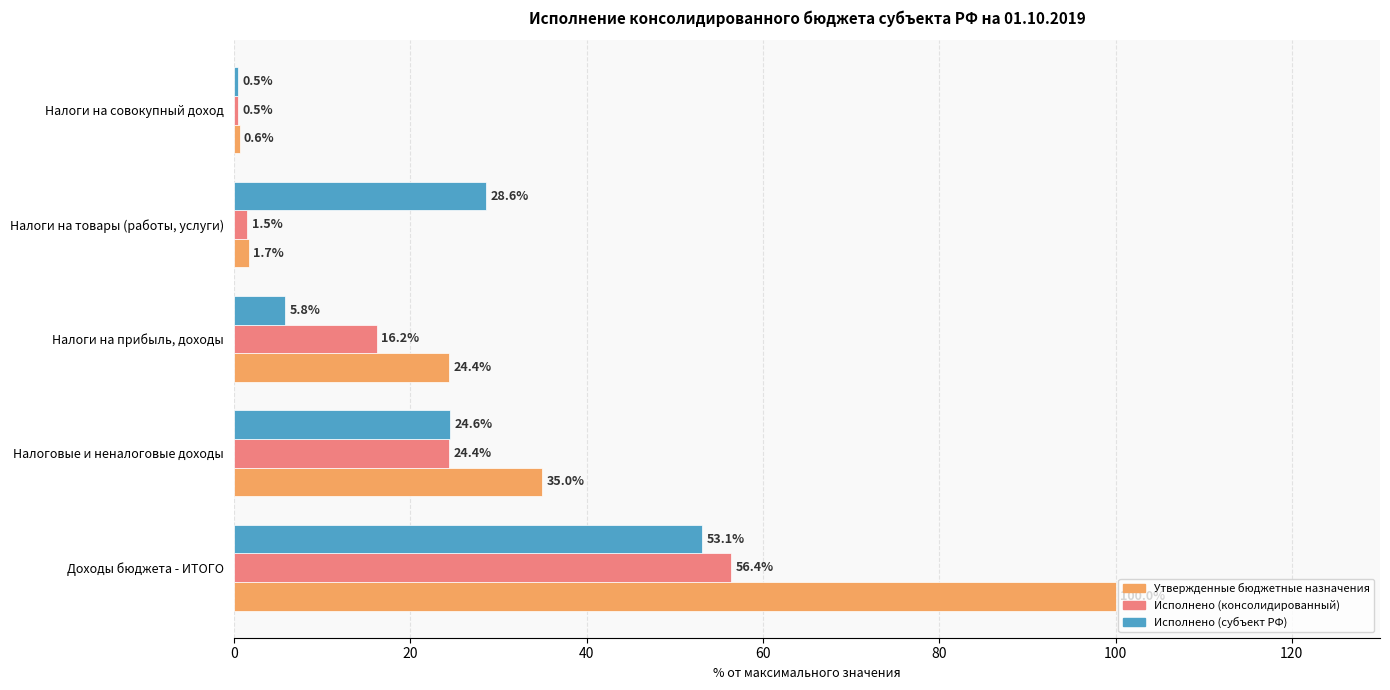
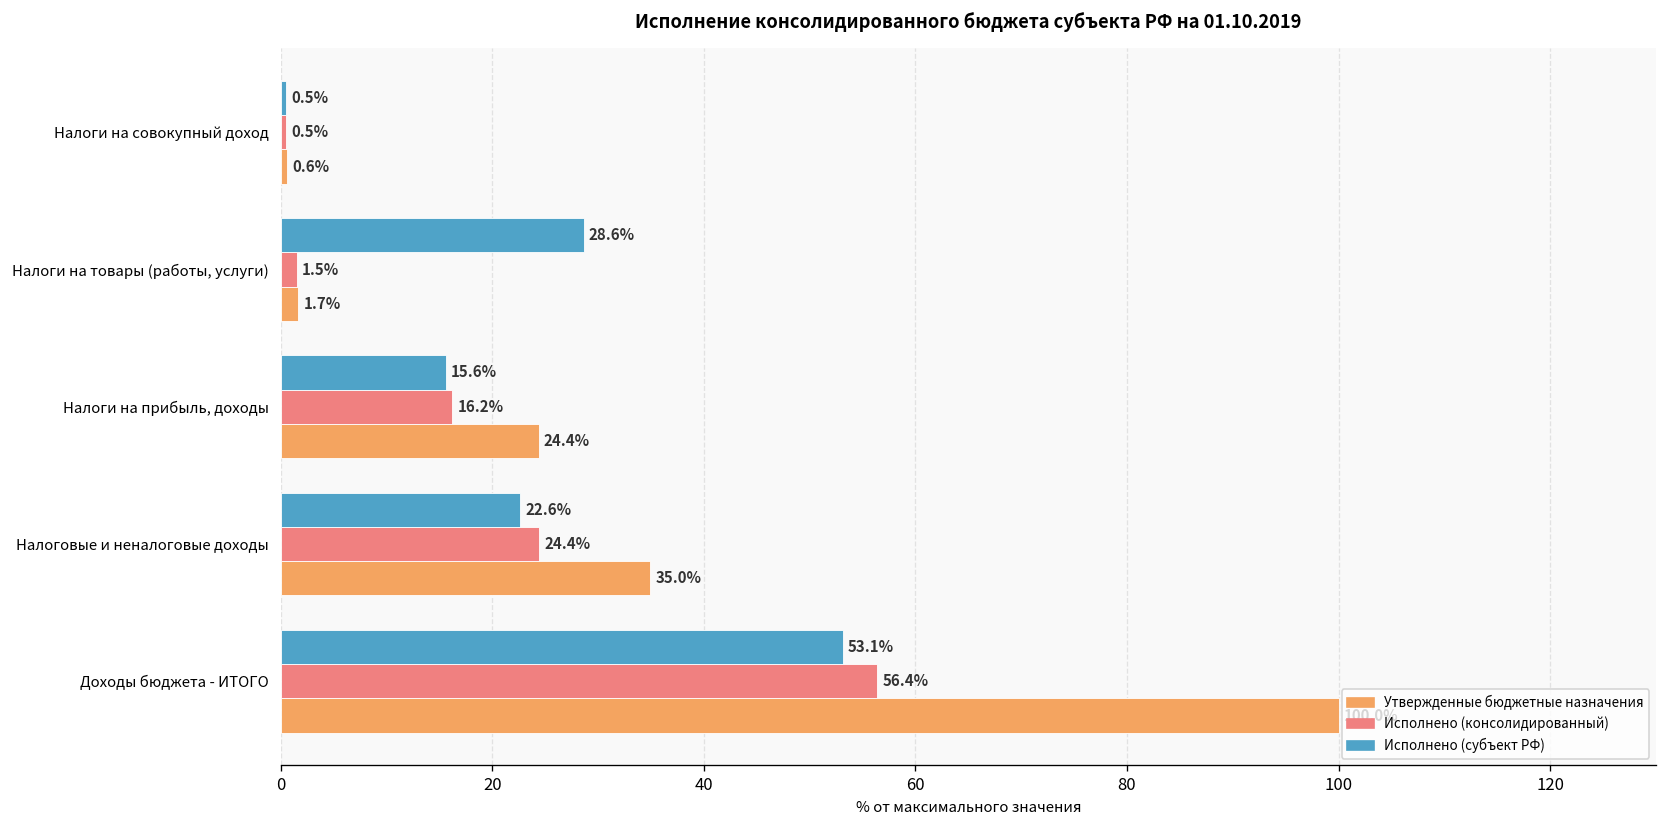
Исполнено (субъект РФ), Налоги на прибыль, доходы: 5.8% -> 15.6%
Исполнено (субъект РФ), Налоговые и неналоговые доходы: 24.6% -> 22.6%
